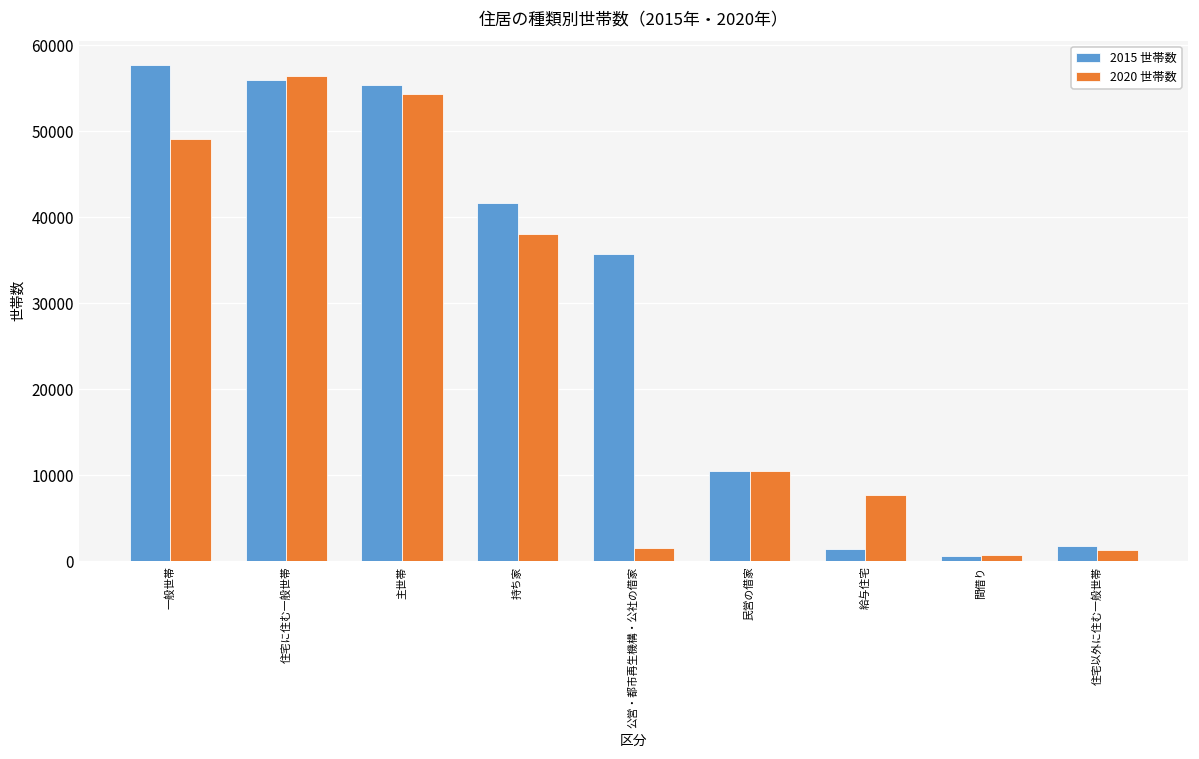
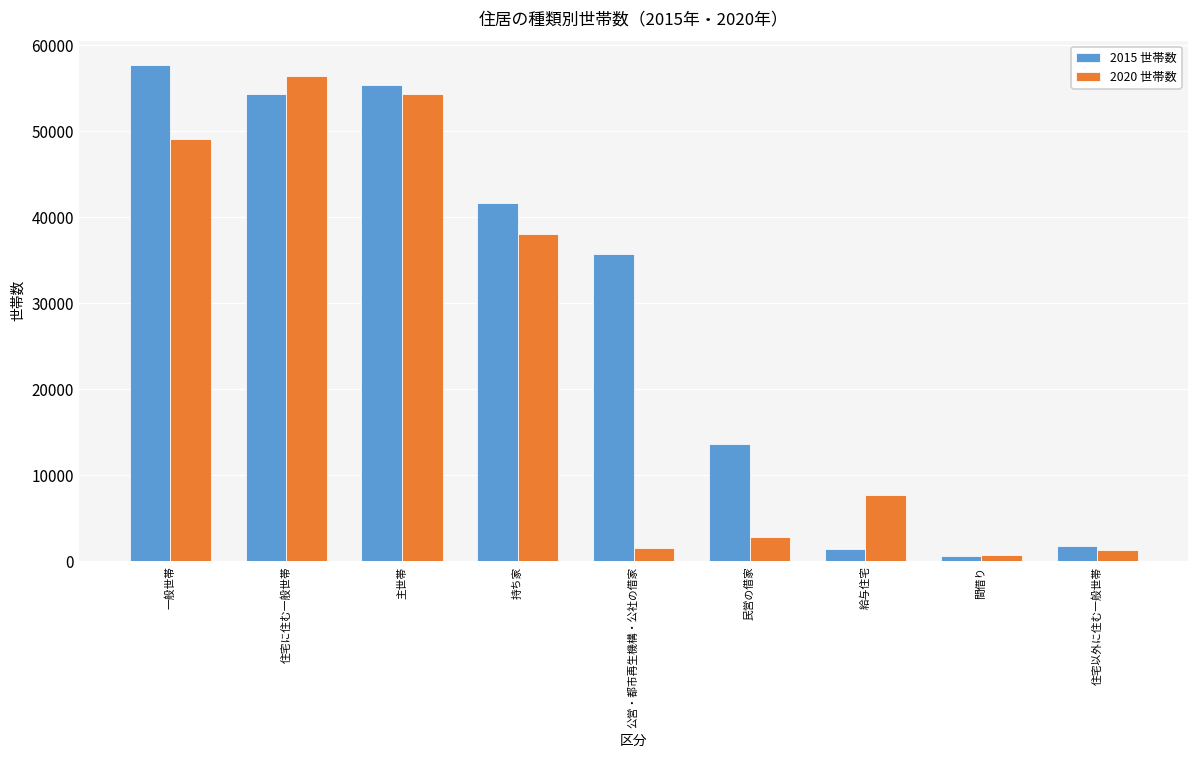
2015 世帯数, 住宅に住む一般世帯: 56000 -> 54000
2015 世帯数, 民営の借家: 10000 -> 14000
2020 世帯数, 民営の借家: 10000 -> 3000
